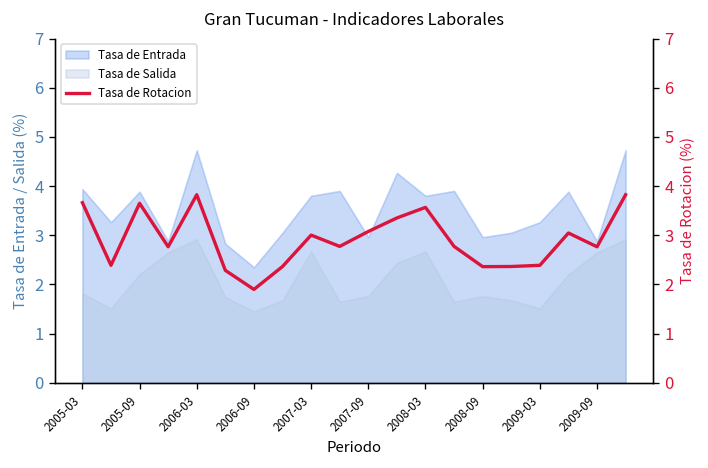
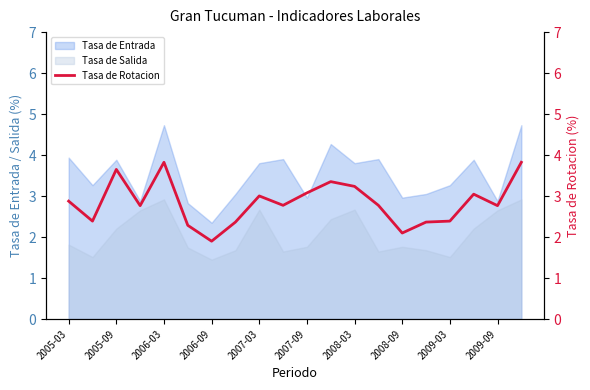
Tasa de Rotacion, 2005-03: 3.7 -> 2.9
Tasa de Rotacion, 2008-03: 3.6 -> 3.2
Tasa de Rotacion, 2008-09: 2.4 -> 2.1
